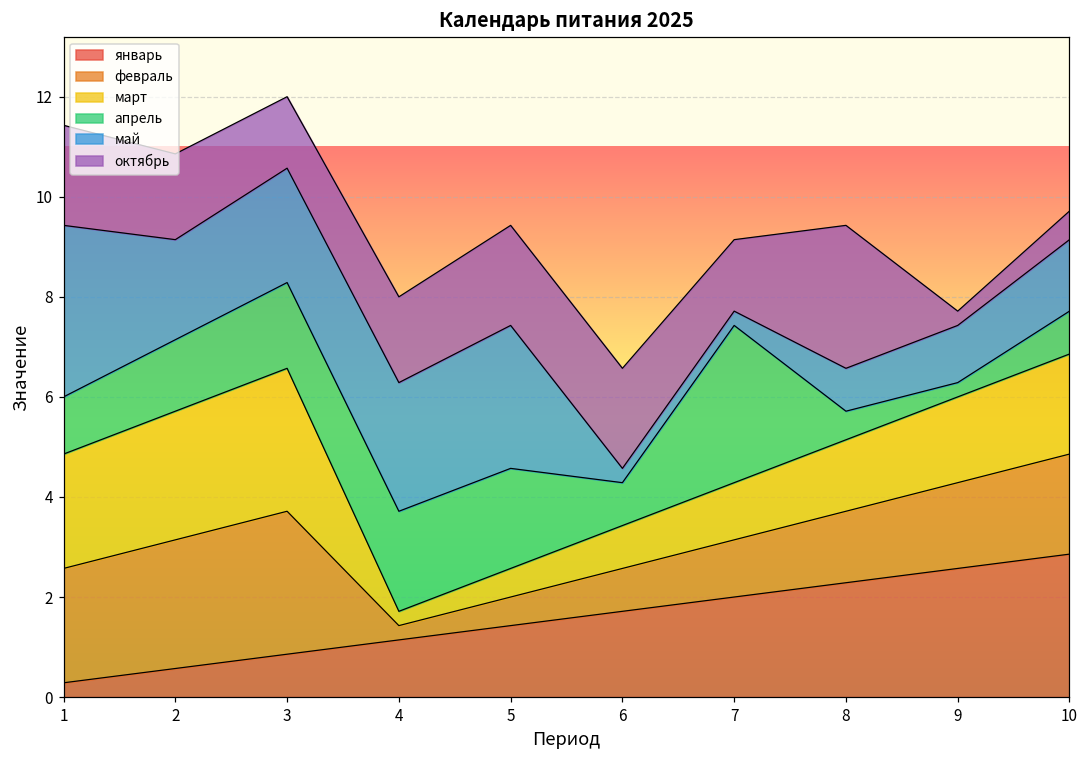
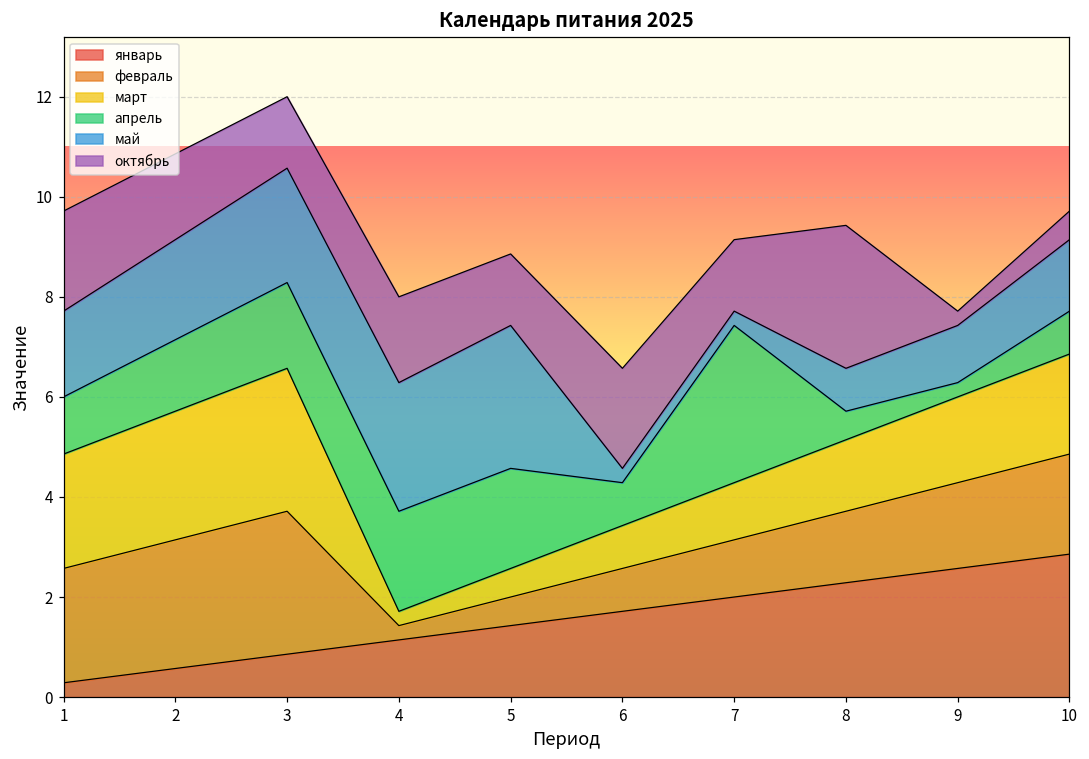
май, 1: 3.4 -> 1.7
октябрь, 5: 2.0 -> 1.4
